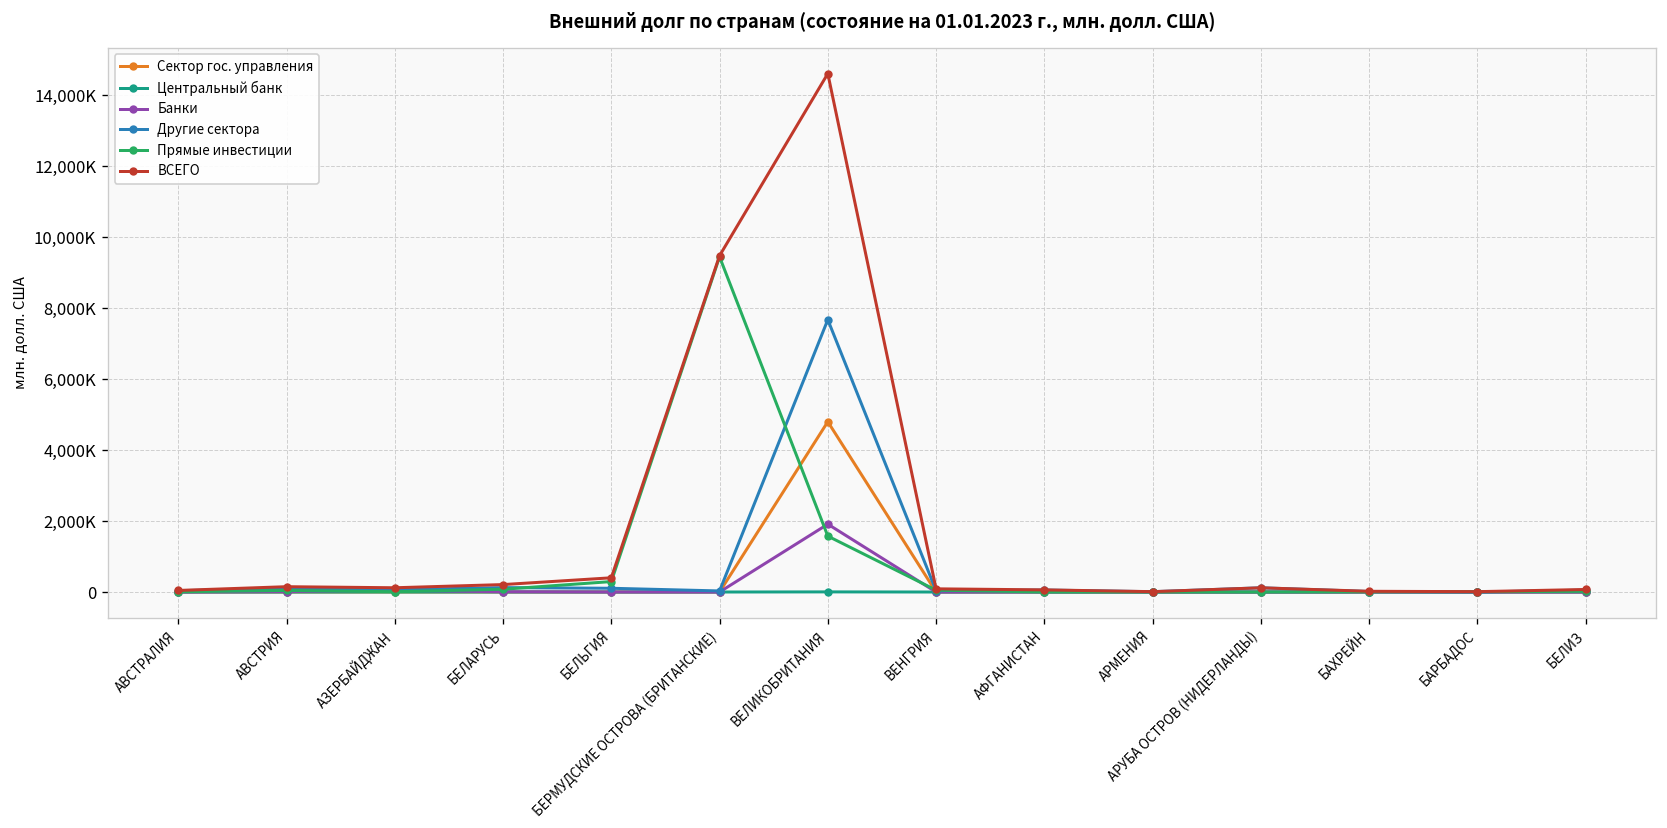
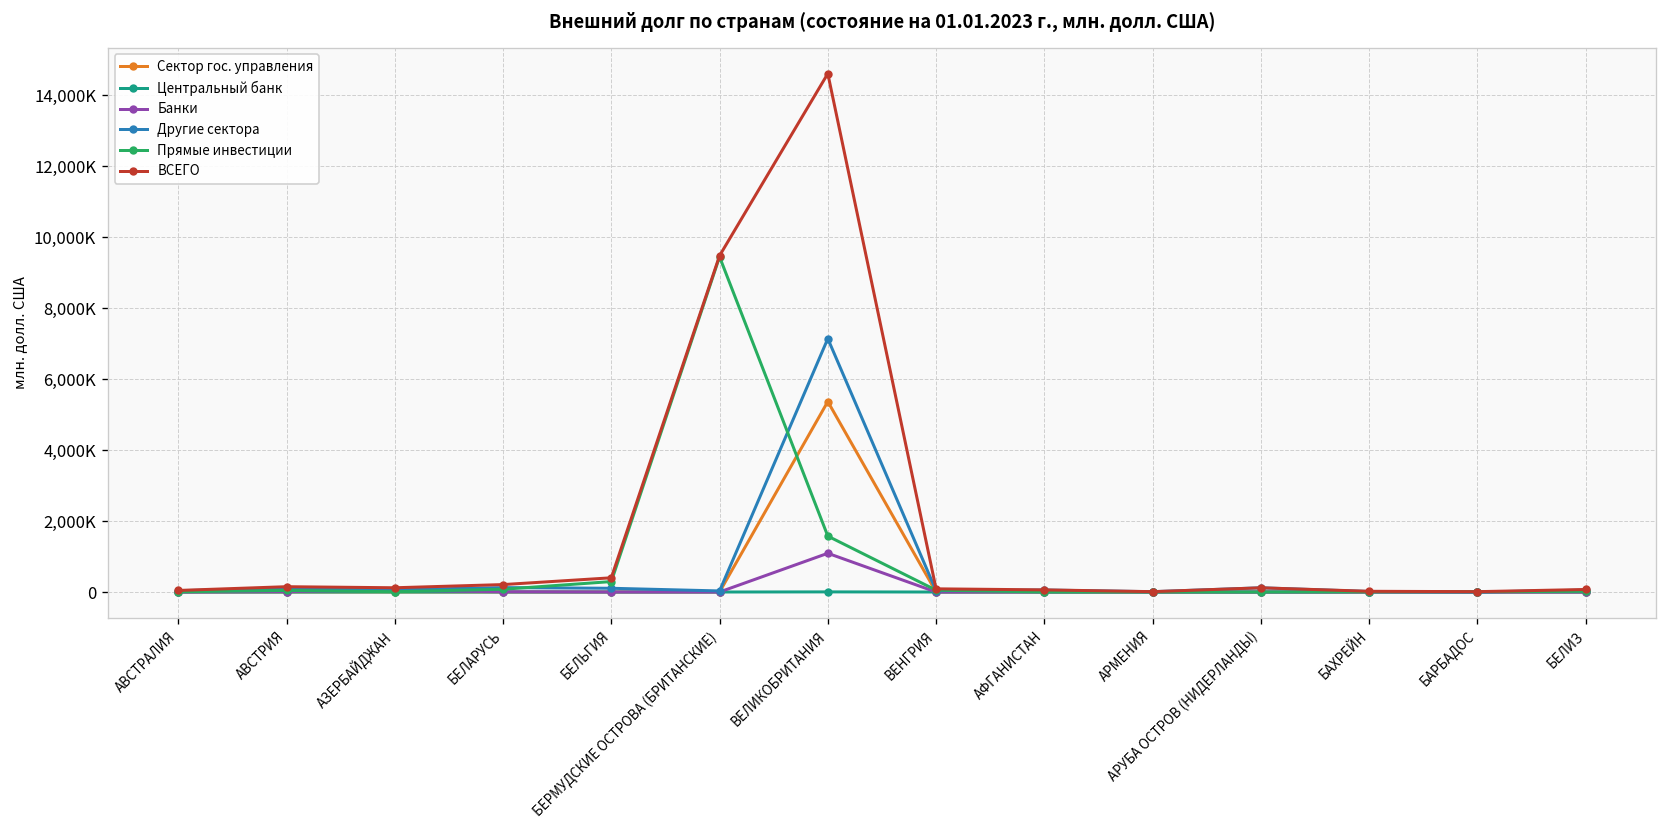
Сектор гос. управления, ВЕЛИКОБРИТАНИЯ: 4,800,000 -> 5,400,000
Банки, ВЕЛИКОБРИТАНИЯ: 1,900,000 -> 1,100,000
Другие сектора, ВЕЛИКОБРИТАНИЯ: 7,700,000 -> 7,100,000
